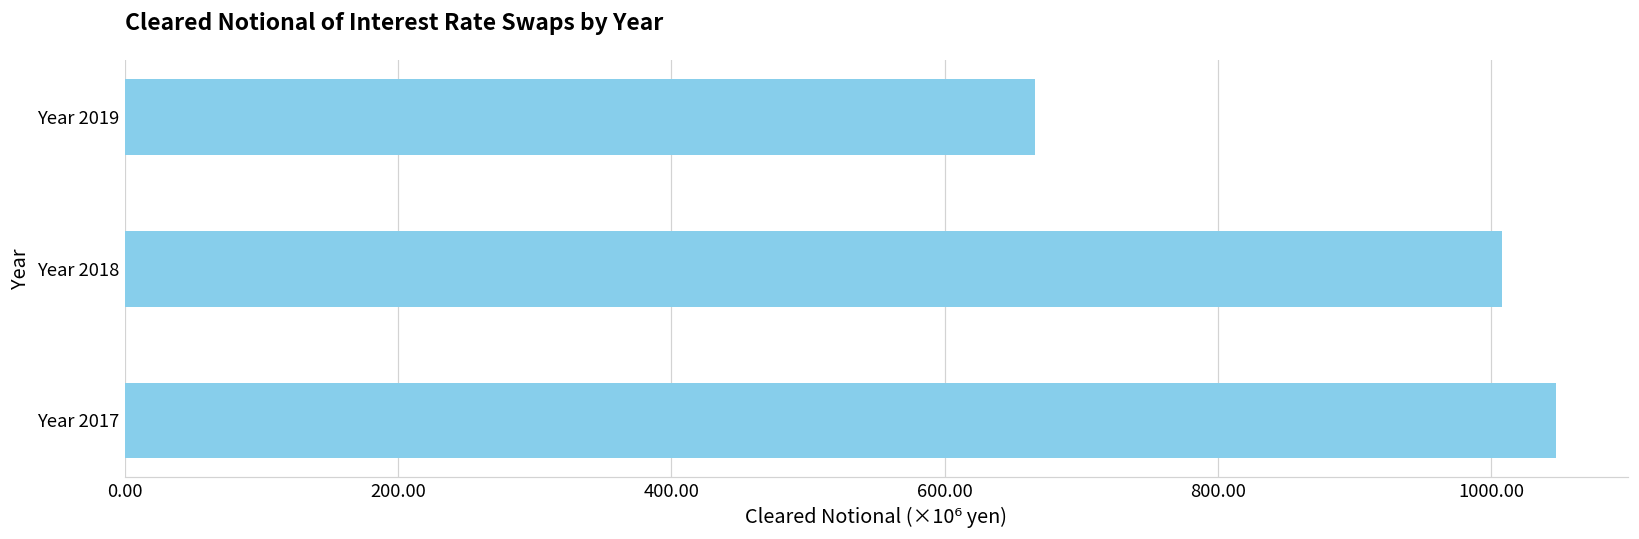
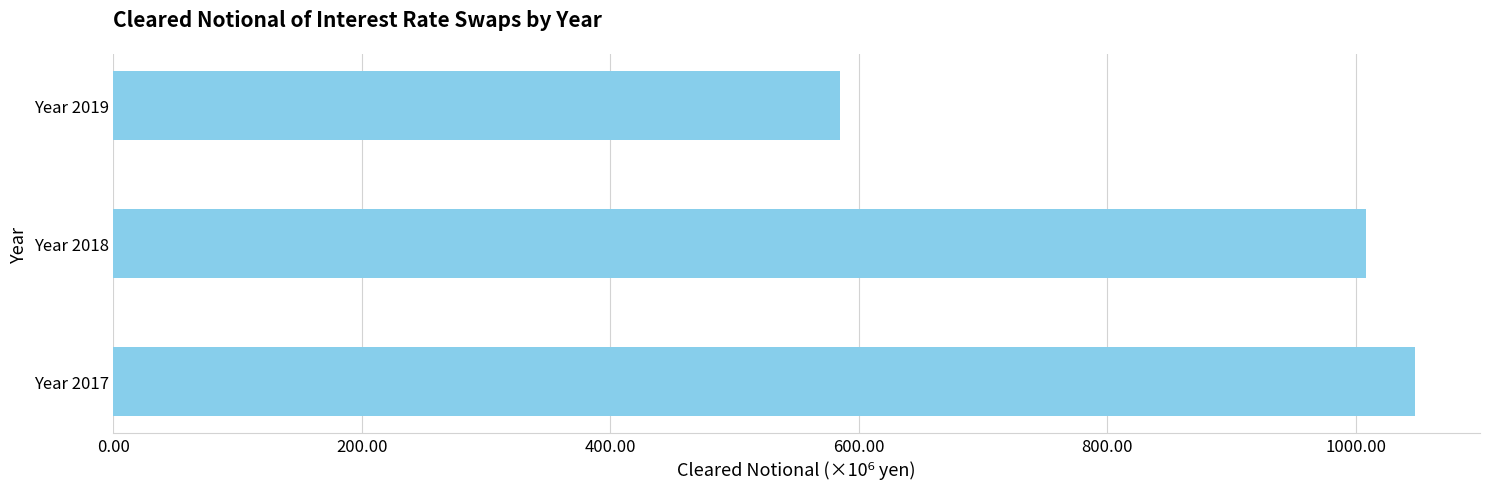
Year 2019: 666 -> 585
